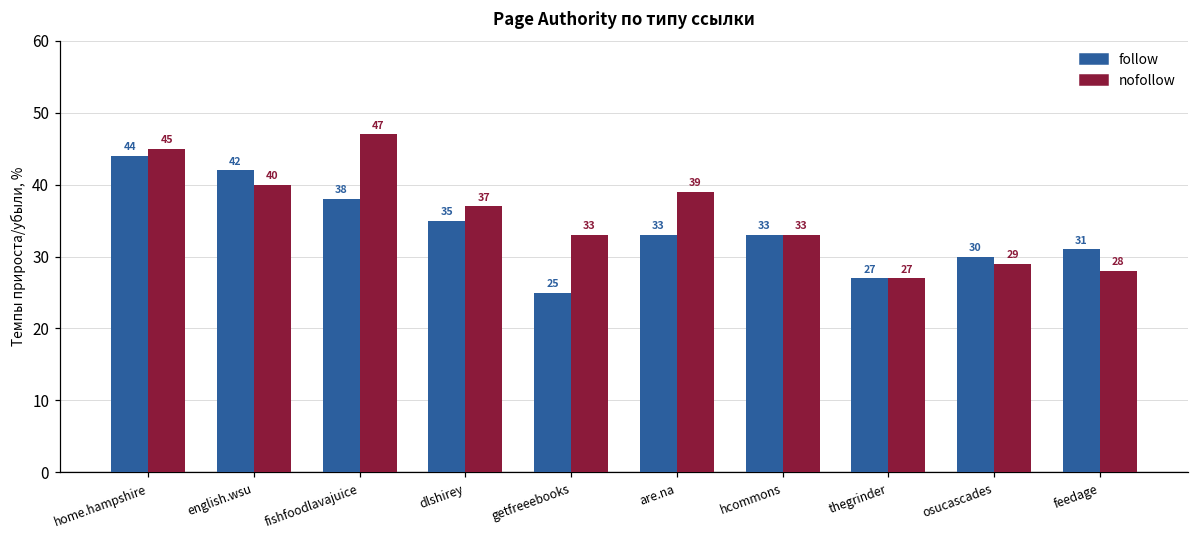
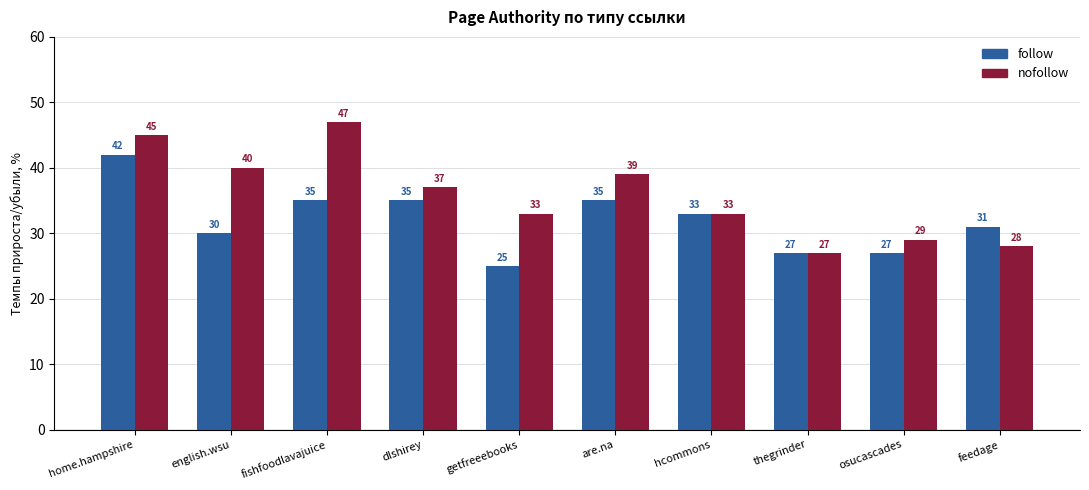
follow, home.hampshire: 44 -> 42
follow, english.wsu: 42 -> 30
follow, fishfoodlavajuice: 38 -> 35
follow, are.na: 33 -> 35
follow, osucascades: 30 -> 27
